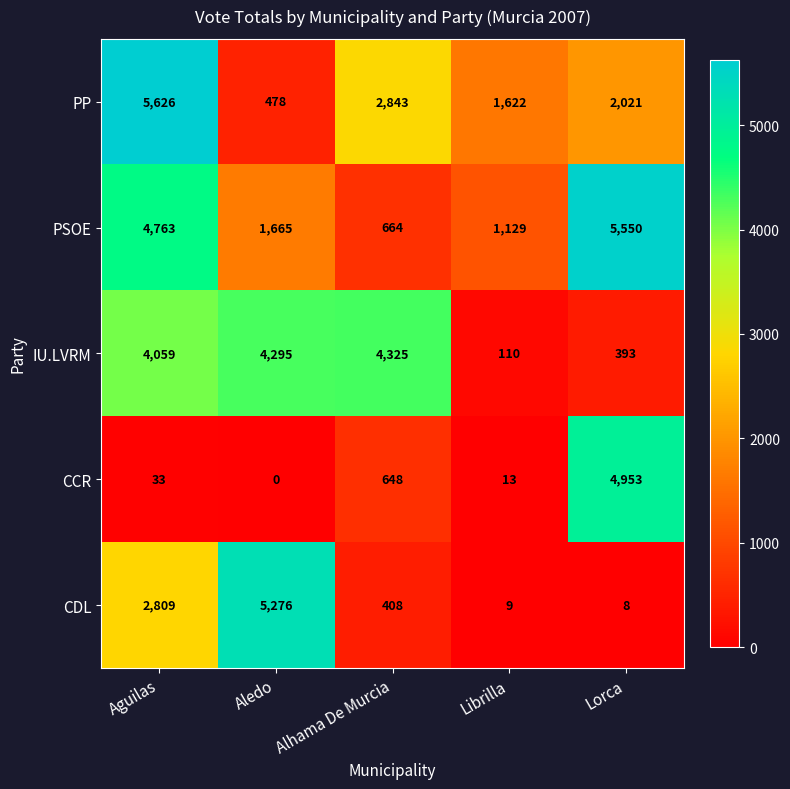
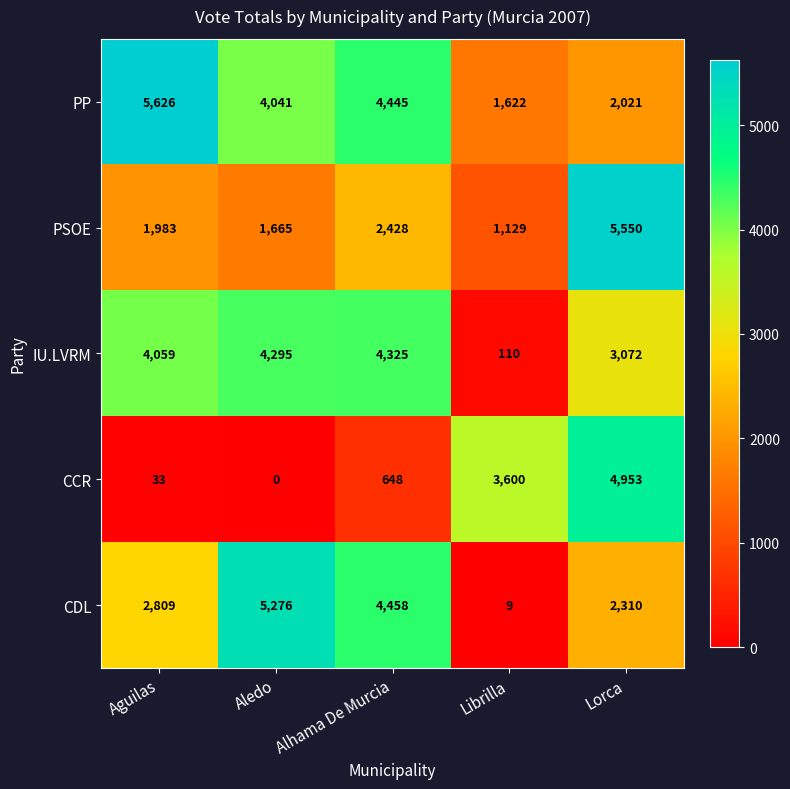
PP, Aledo: 478 -> 4,041
PP, Alhama De Murcia: 2,843 -> 4,445
PSOE, Aguilas: 4,763 -> 1,983
PSOE, Alhama De Murcia: 664 -> 2,428
IU.LVRM, Lorca: 393 -> 3,072
CCR, Librilla: 13 -> 3,600
CDL, Alhama De Murcia: 408 -> 4,458
CDL, Lorca: 8 -> 2,310
